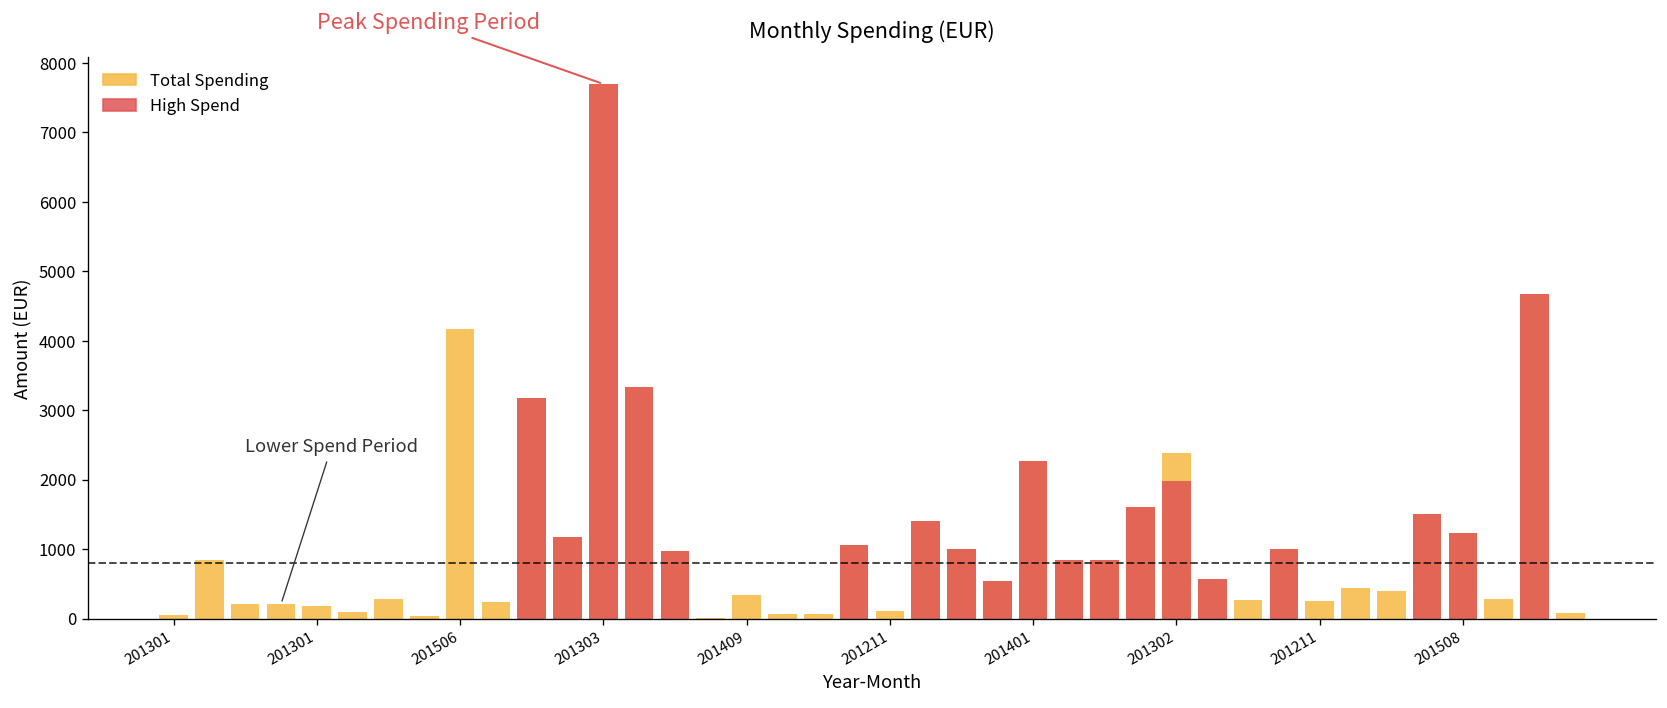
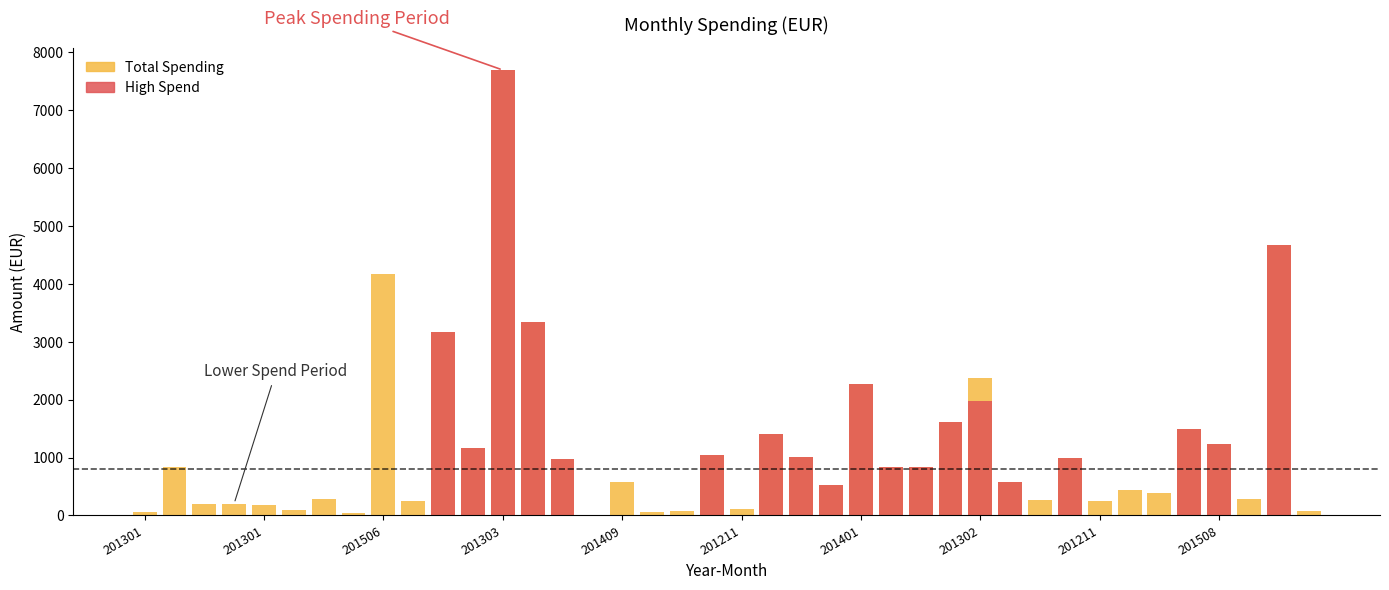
Total Spending, 201409: 300 -> 600
